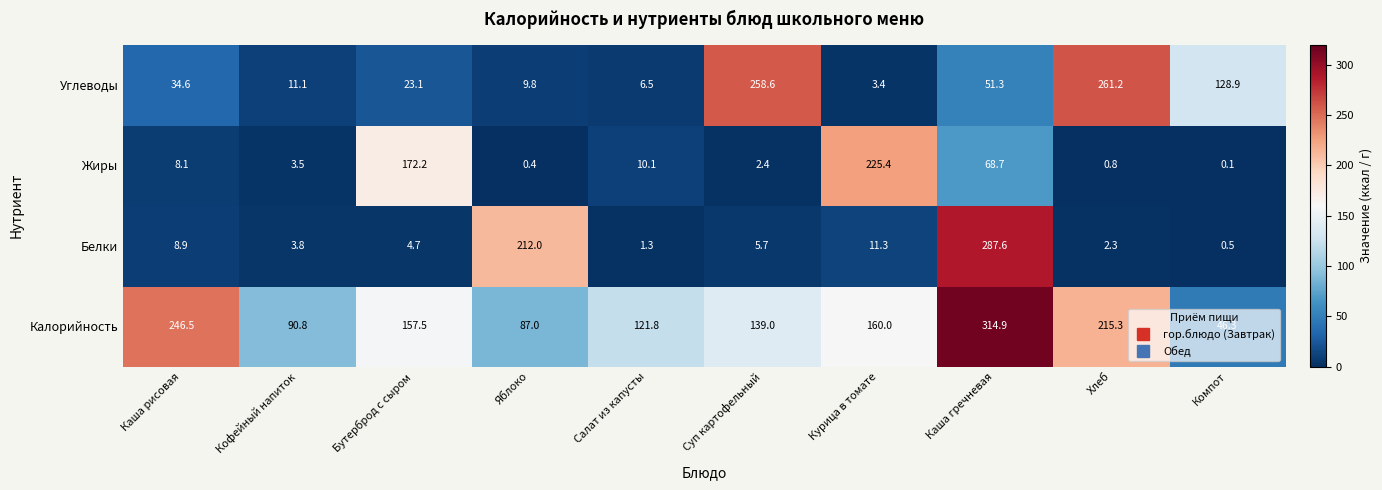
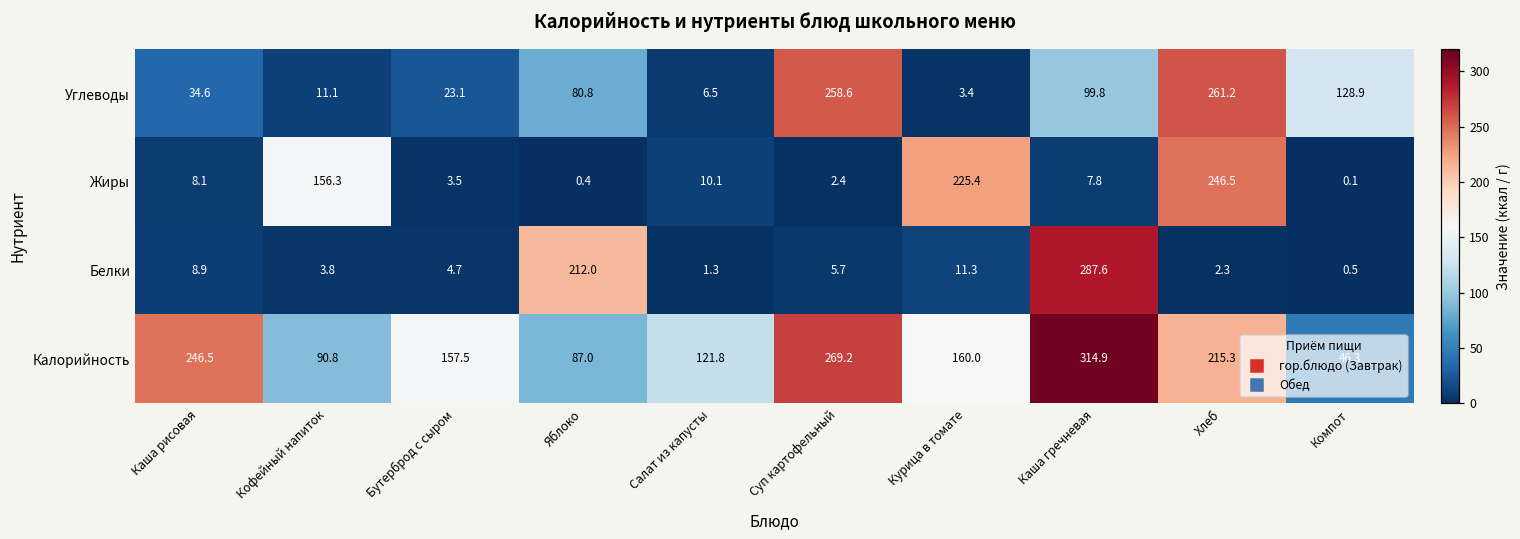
Углеводы, Яблоко: 9.8 -> 80.8
Углеводы, Каша гречневая: 51.3 -> 99.8
Жиры, Кофейный напиток: 3.5 -> 156.3
Жиры, Бутерброд с сыром: 172.2 -> 3.5
Жиры, Каша гречневая: 68.7 -> 7.8
Жиры, Хлеб: 0.8 -> 246.5
Калорийность, Суп картофельный: 139.0 -> 269.2
